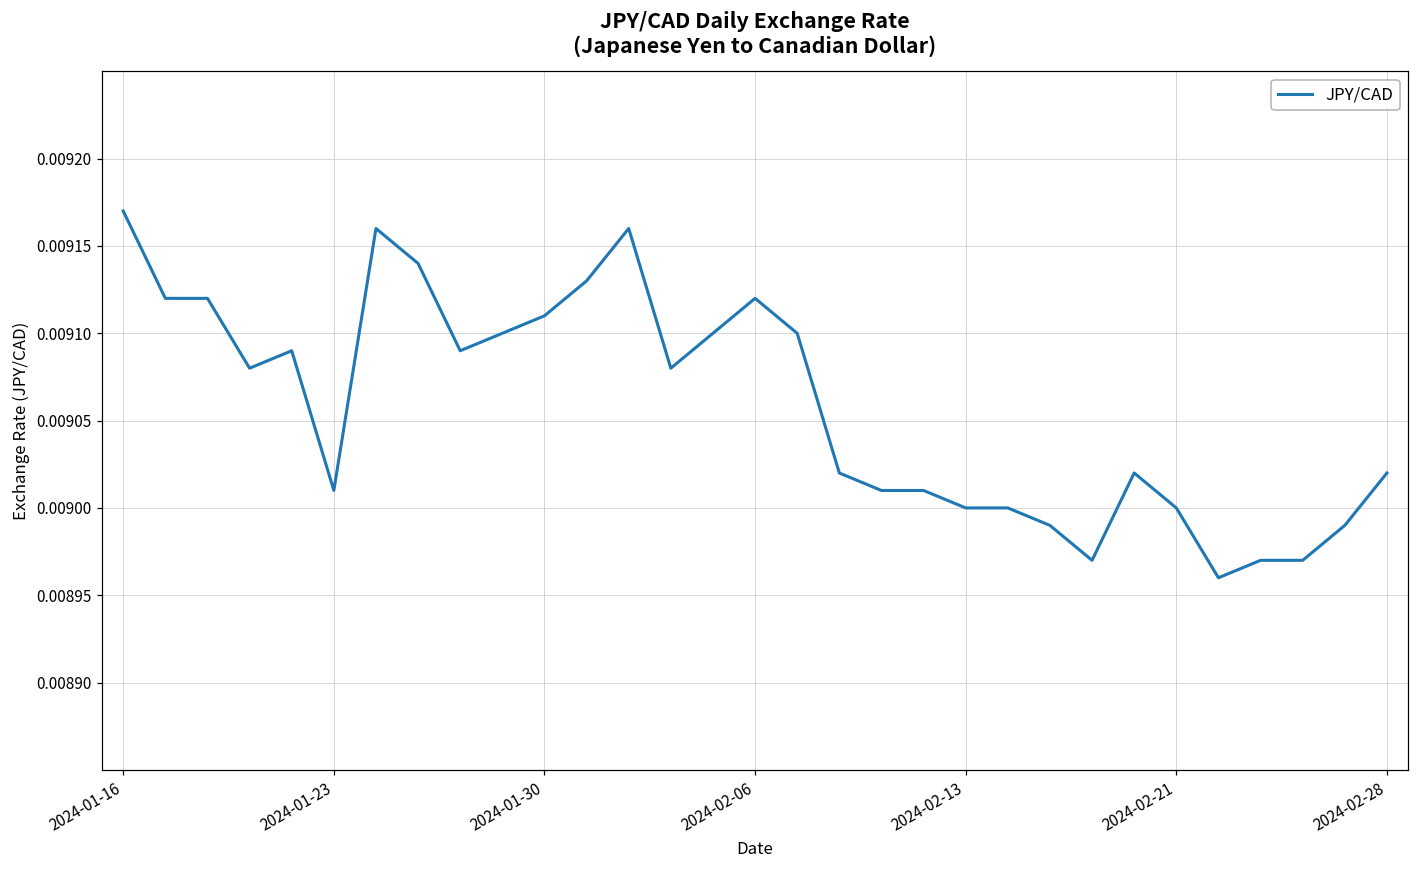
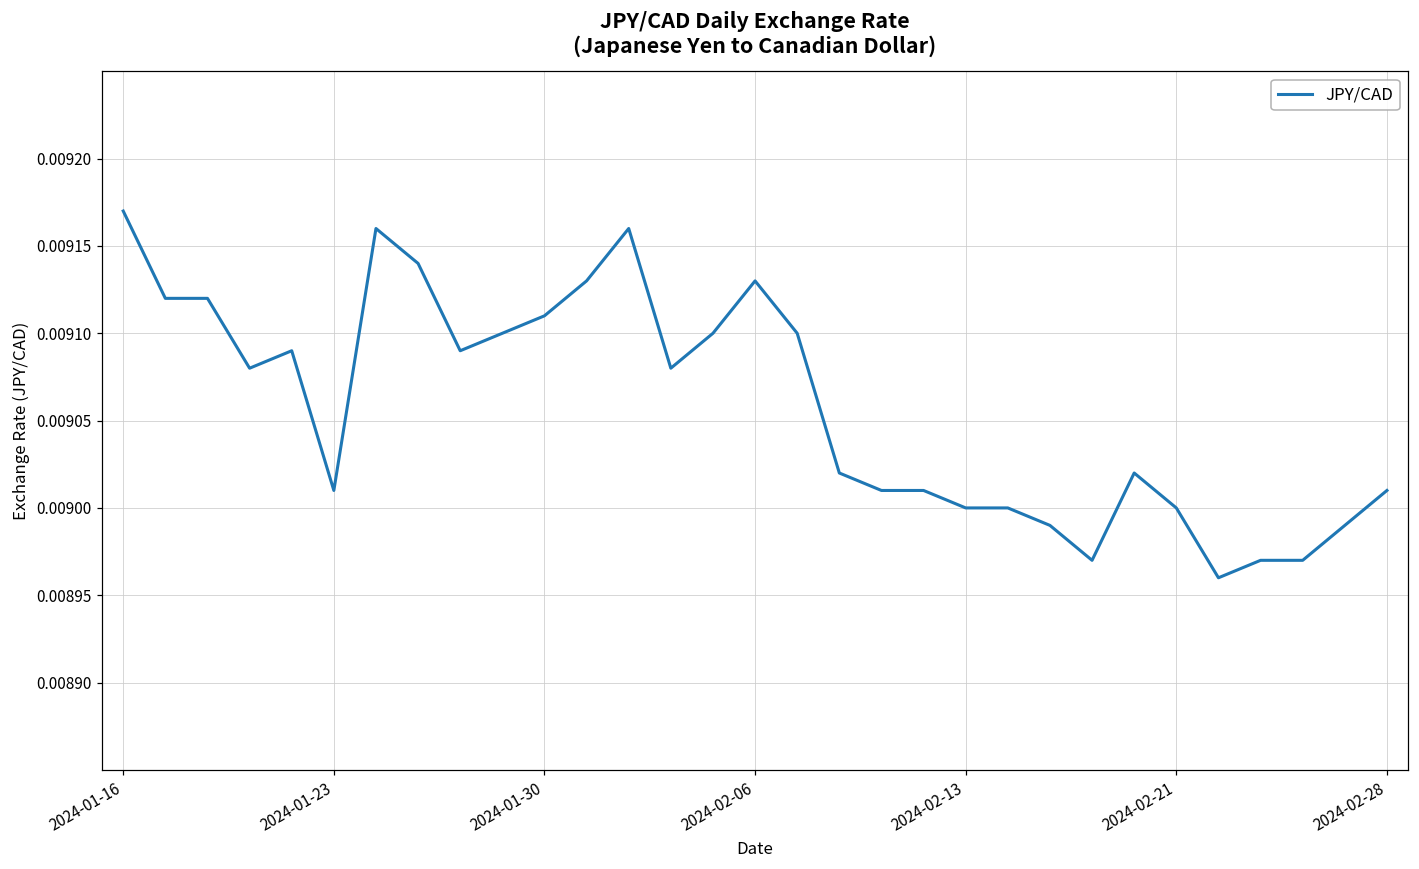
2024-02-06: 0.00912 -> 0.00913
2024-02-28: 0.00902 -> 0.00901
